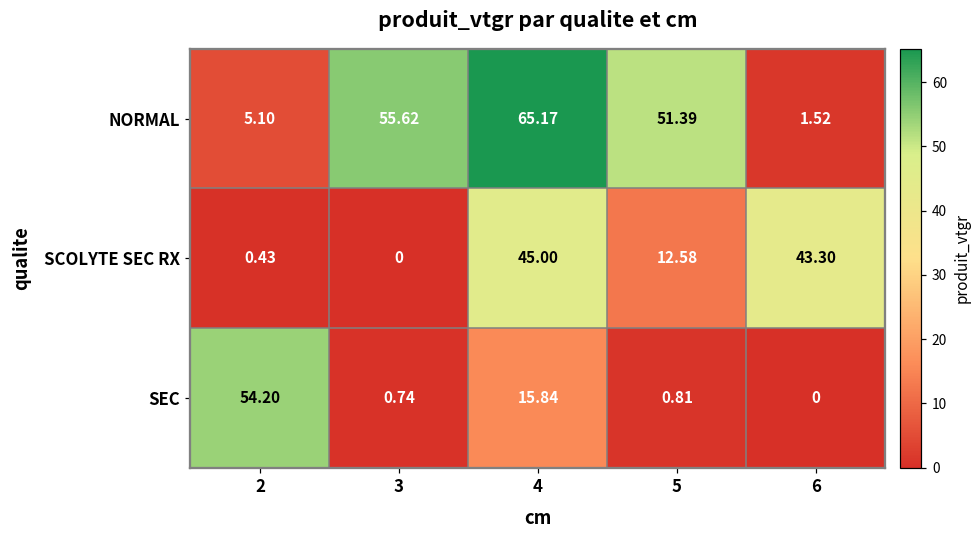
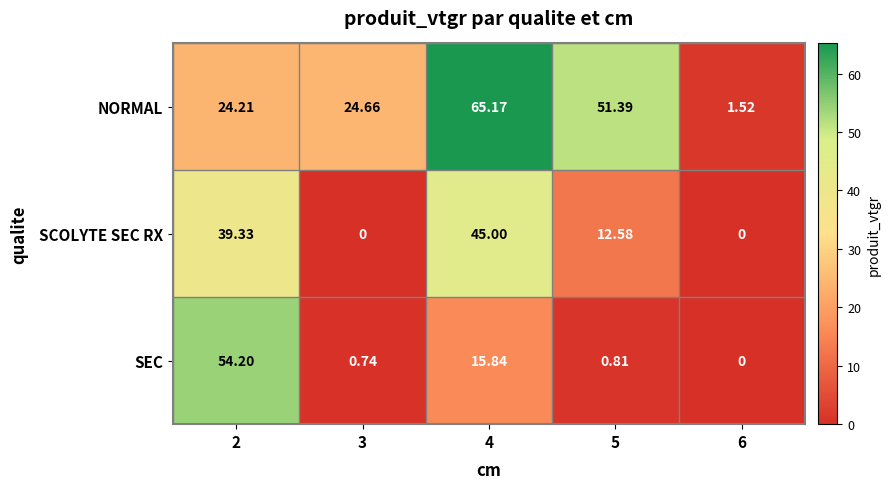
NORMAL, 2: 5.10 -> 24.21
NORMAL, 3: 55.62 -> 24.66
SCOLYTE SEC RX, 2: 0.43 -> 39.33
SCOLYTE SEC RX, 6: 43.30 -> 0
